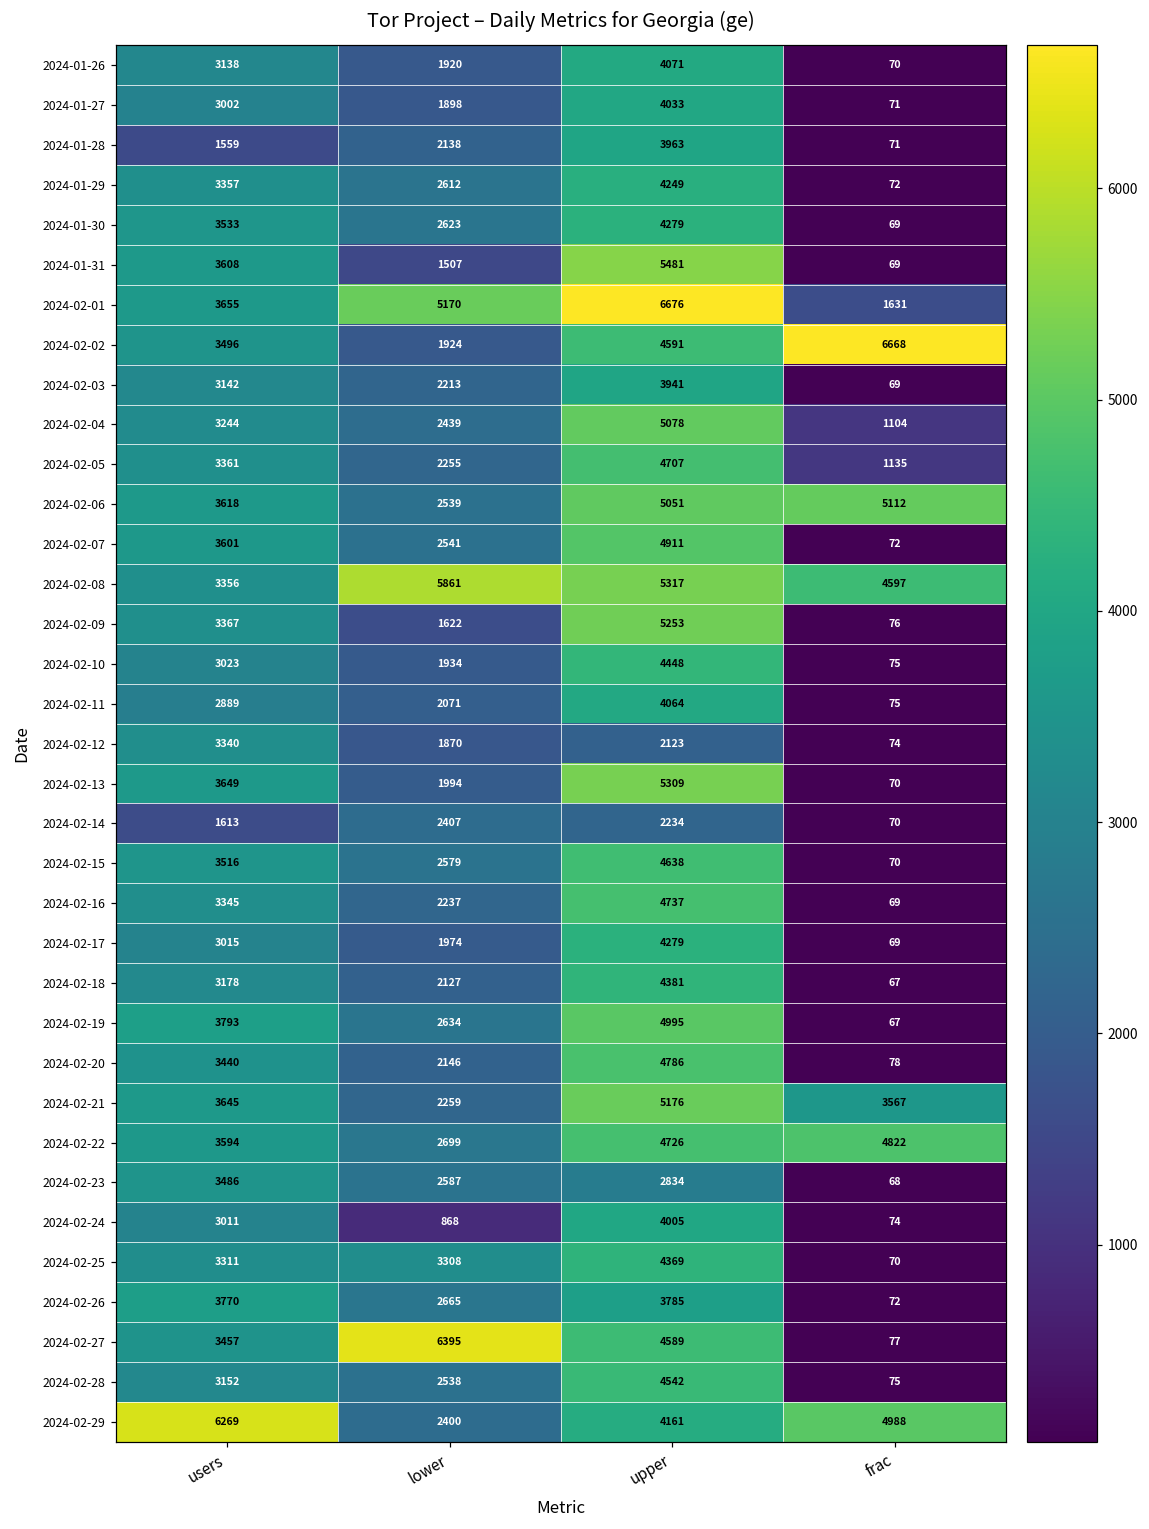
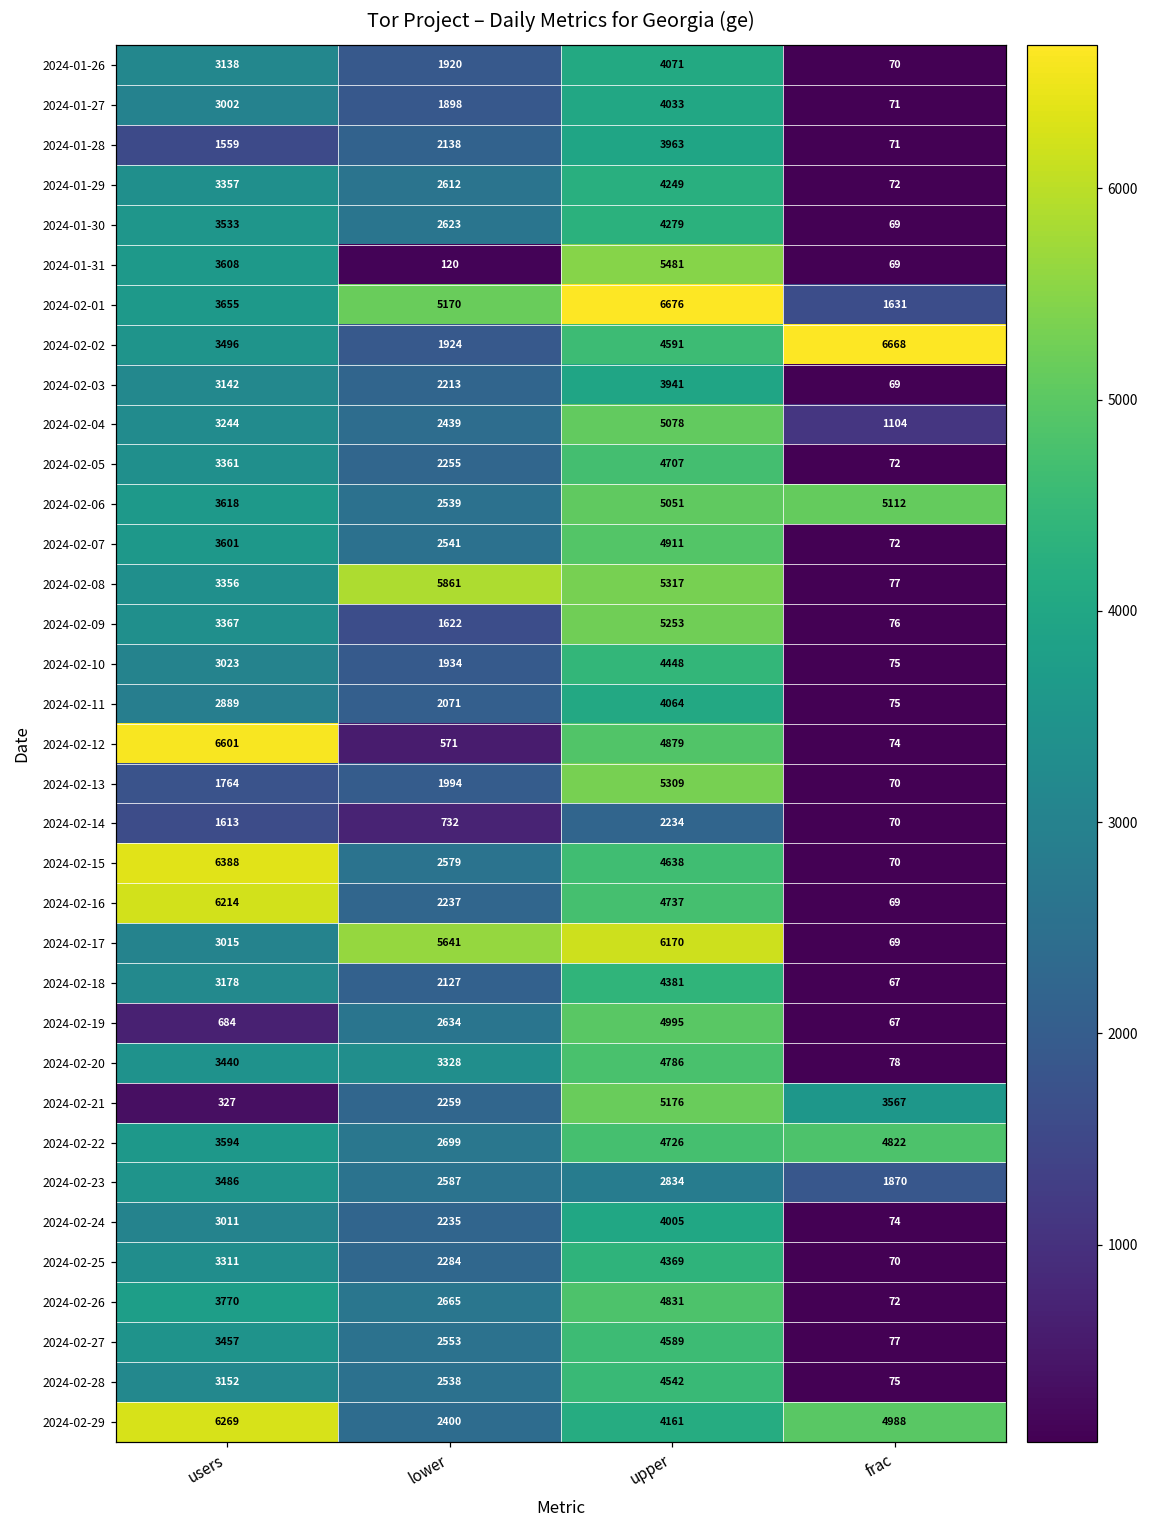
2024-01-31, lower: 1507 -> 120
2024-02-05, frac: 1135 -> 72
2024-02-08, frac: 4597 -> 77
2024-02-12, users: 3340 -> 6601
2024-02-12, lower: 1870 -> 571
2024-02-12, upper: 2123 -> 4879
2024-02-13, users: 3649 -> 1764
2024-02-14, lower: 2407 -> 732
2024-02-15, users: 3516 -> 6388
2024-02-16, users: 3345 -> 6214
2024-02-17, lower: 1974 -> 5641
2024-02-17, upper: 4279 -> 6170
2024-02-19, users: 3793 -> 684
2024-02-20, lower: 2146 -> 3328
2024-02-21, users: 3645 -> 327
2024-02-23, frac: 68 -> 1870
2024-02-24, lower: 868 -> 2235
2024-02-25, lower: 3308 -> 2284
2024-02-26, upper: 3785 -> 4831
2024-02-27, lower: 6395 -> 2553
